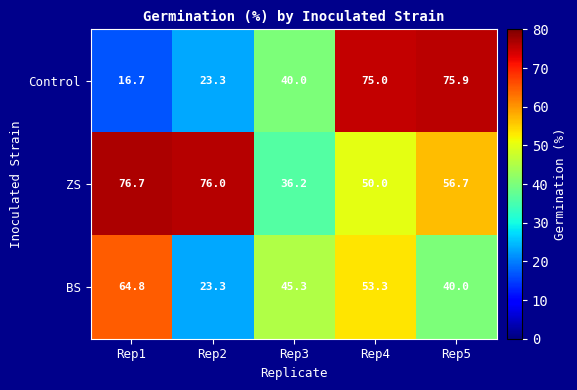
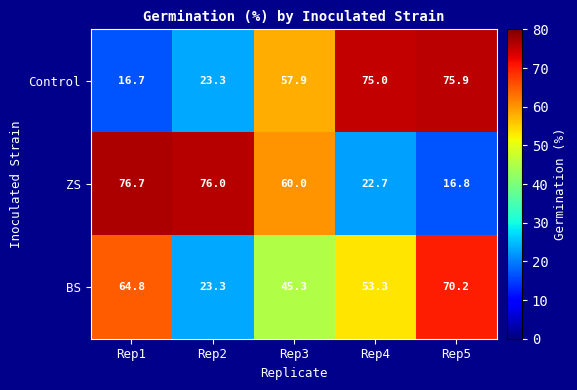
Control, Rep3: 40.0 -> 57.9
ZS, Rep3: 36.2 -> 60.0
ZS, Rep4: 50.0 -> 22.7
ZS, Rep5: 56.7 -> 16.8
BS, Rep5: 40.0 -> 70.2
